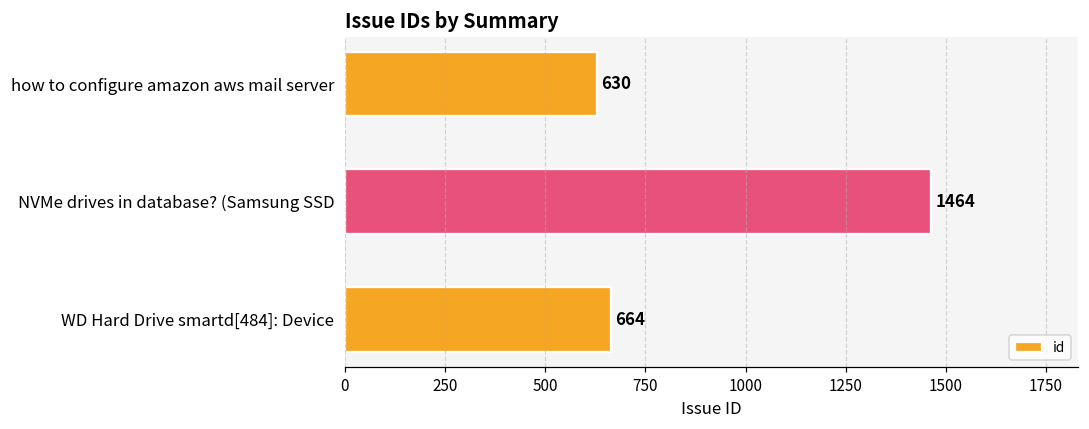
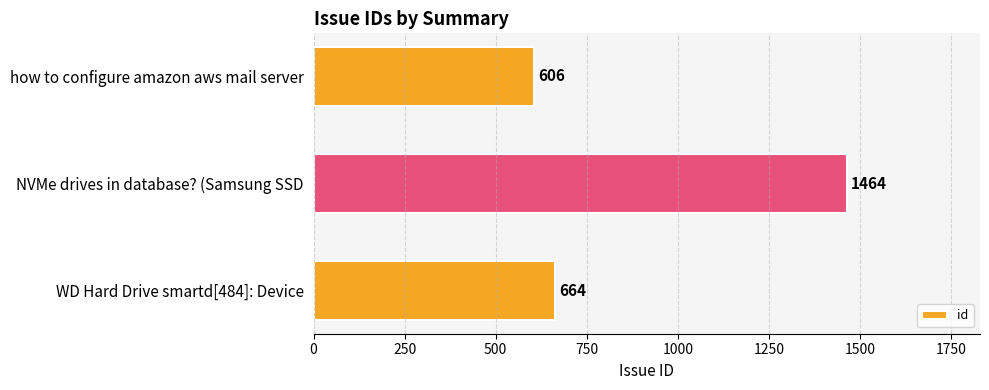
how to configure amazon aws mail server: 630 -> 606
